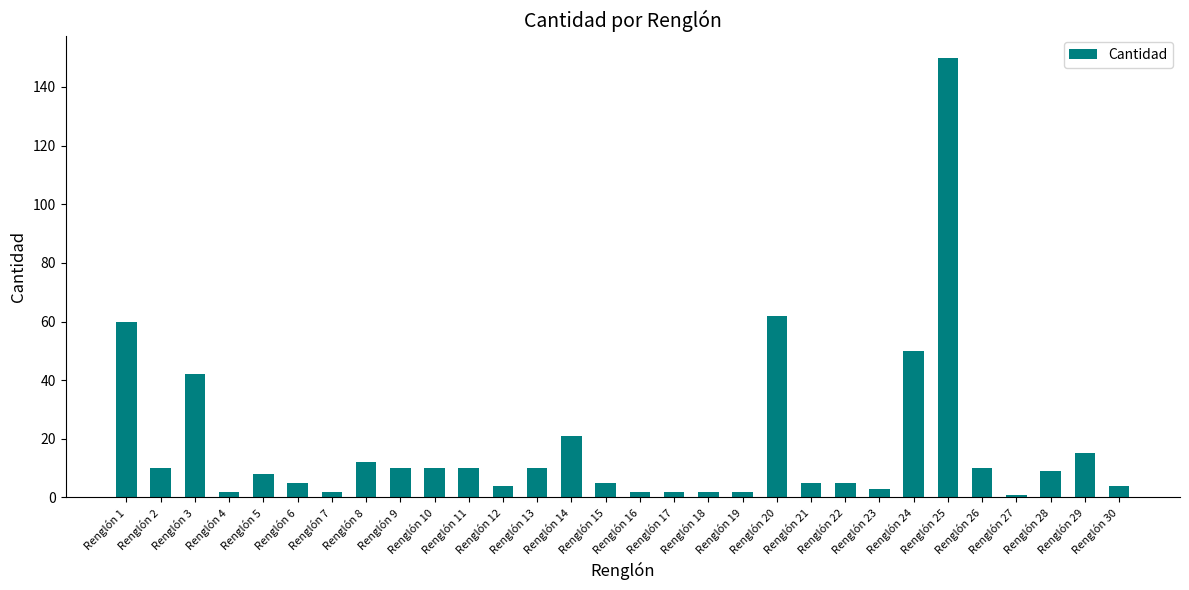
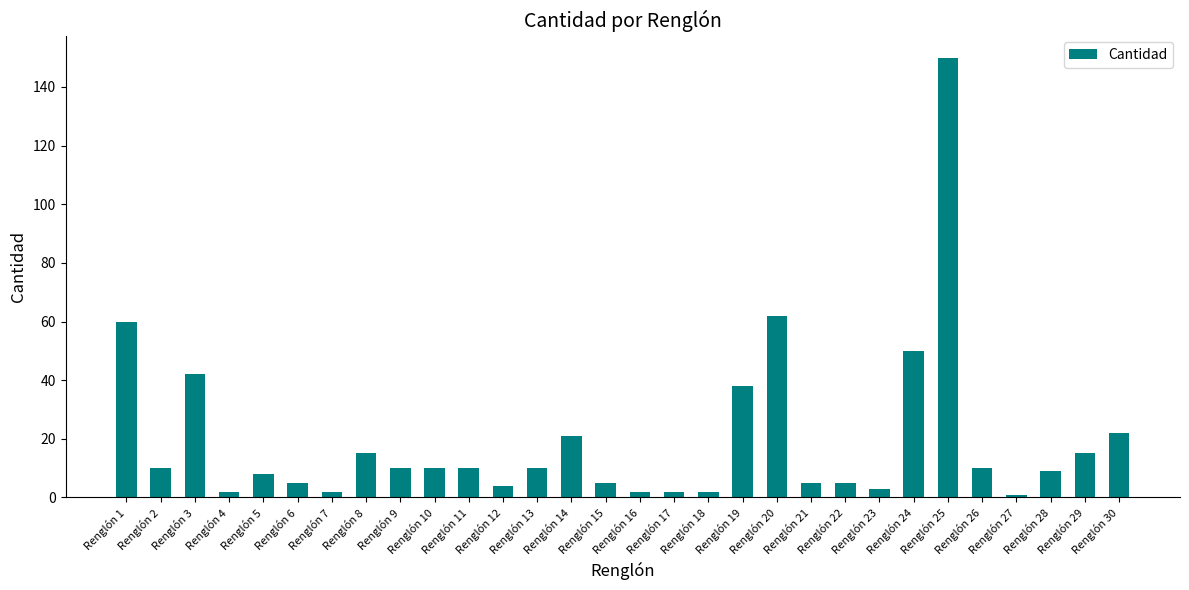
Renglón 8: 12 -> 15
Renglón 19: 2 -> 38
Renglón 30: 4 -> 22
